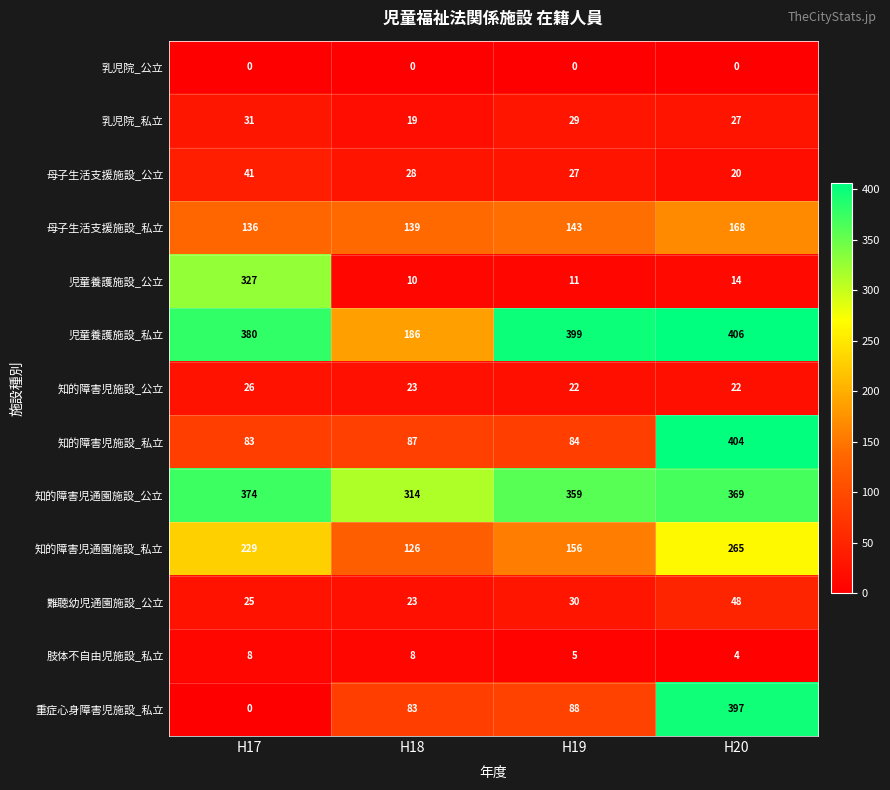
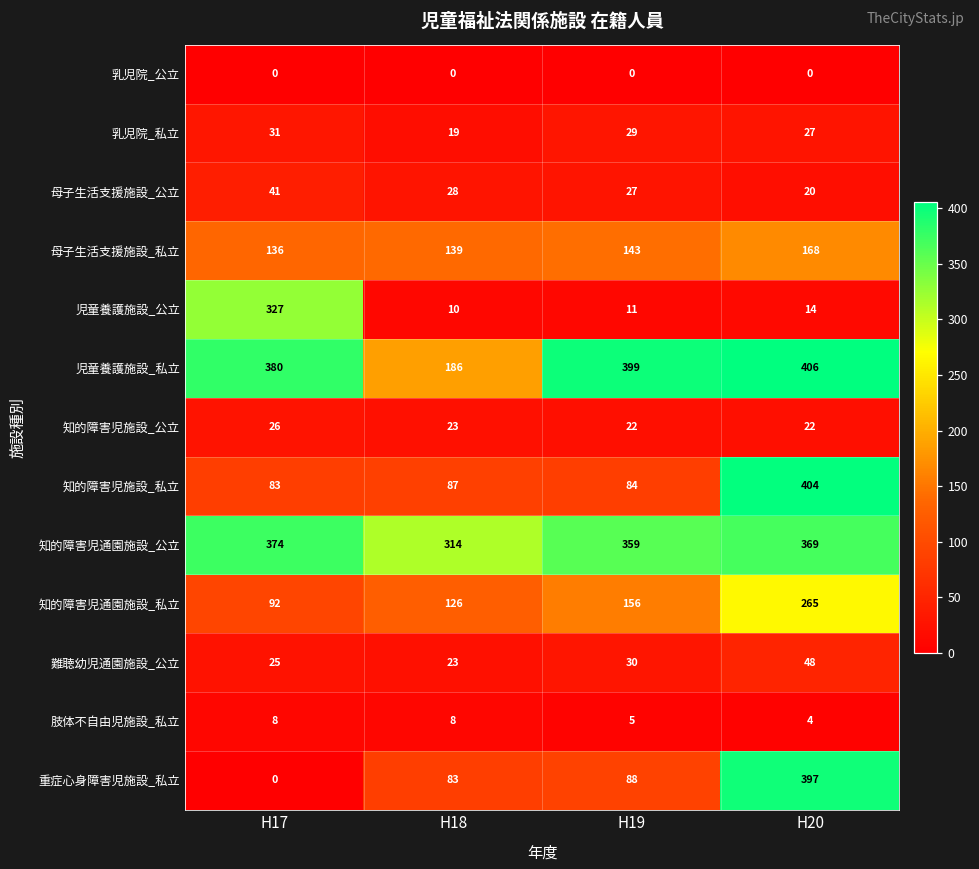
知的障害児通園施設_私立, H17: 229 -> 92
